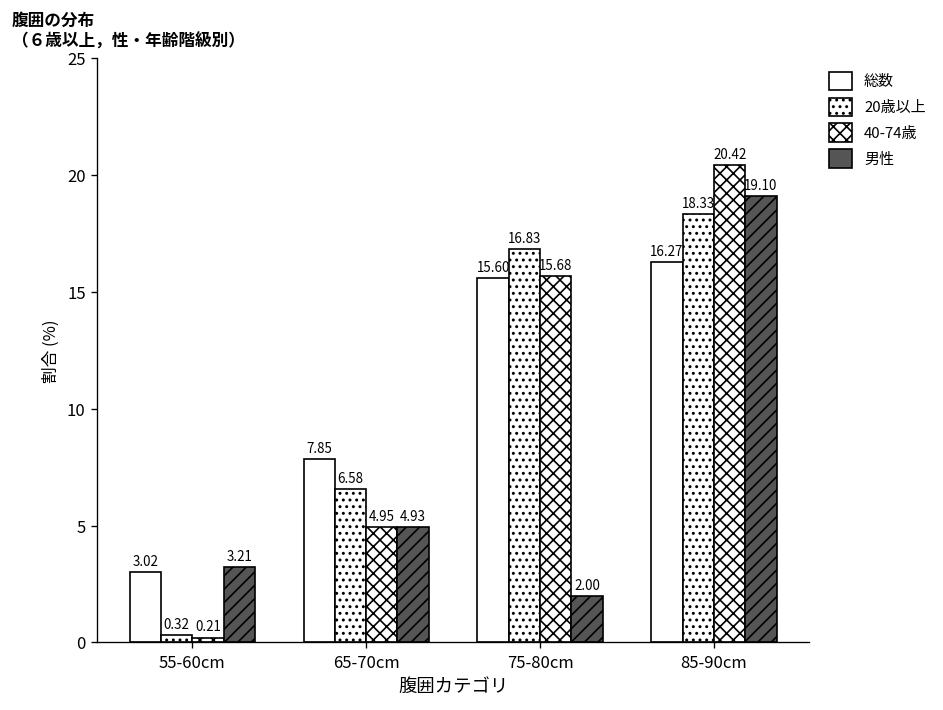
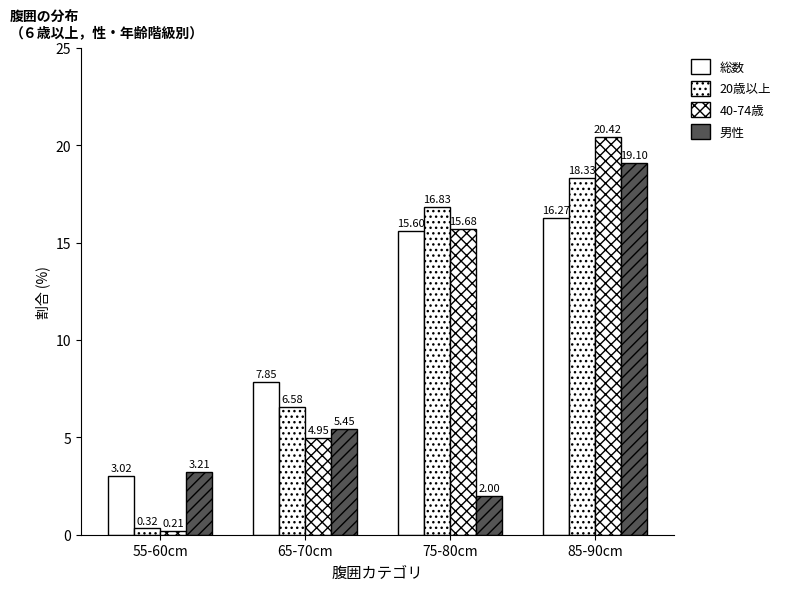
男性, 65-70cm: 4.93 -> 5.45
